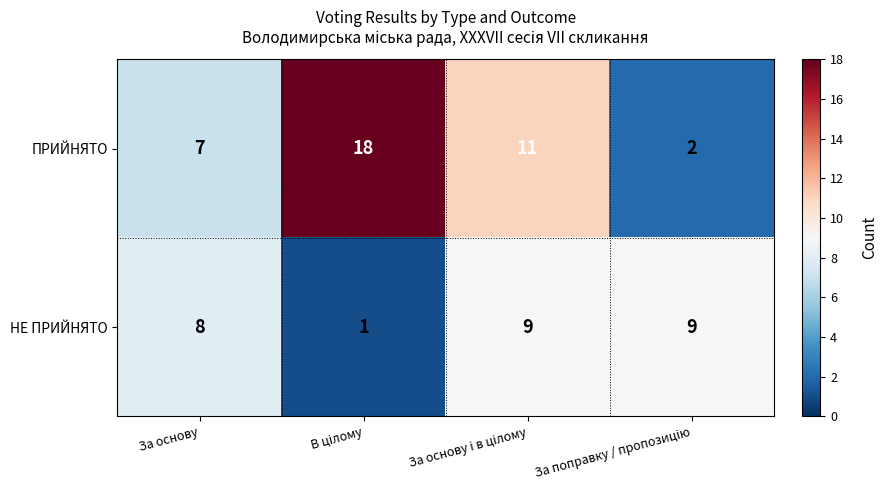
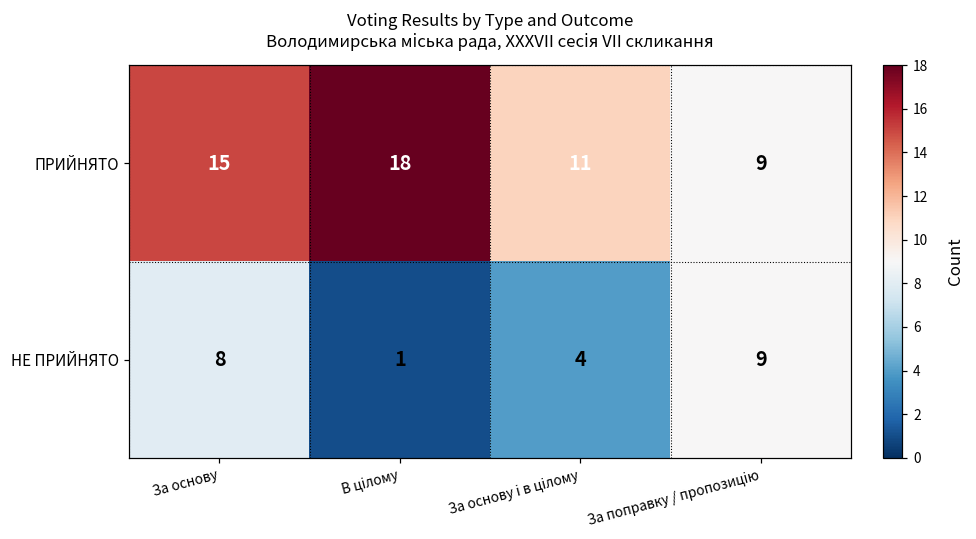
ПРИЙНЯТО, За основу: 7 -> 15
ПРИЙНЯТО, За поправку / пропозицію: 2 -> 9
НЕ ПРИЙНЯТО, За основу і в цілому: 9 -> 4
